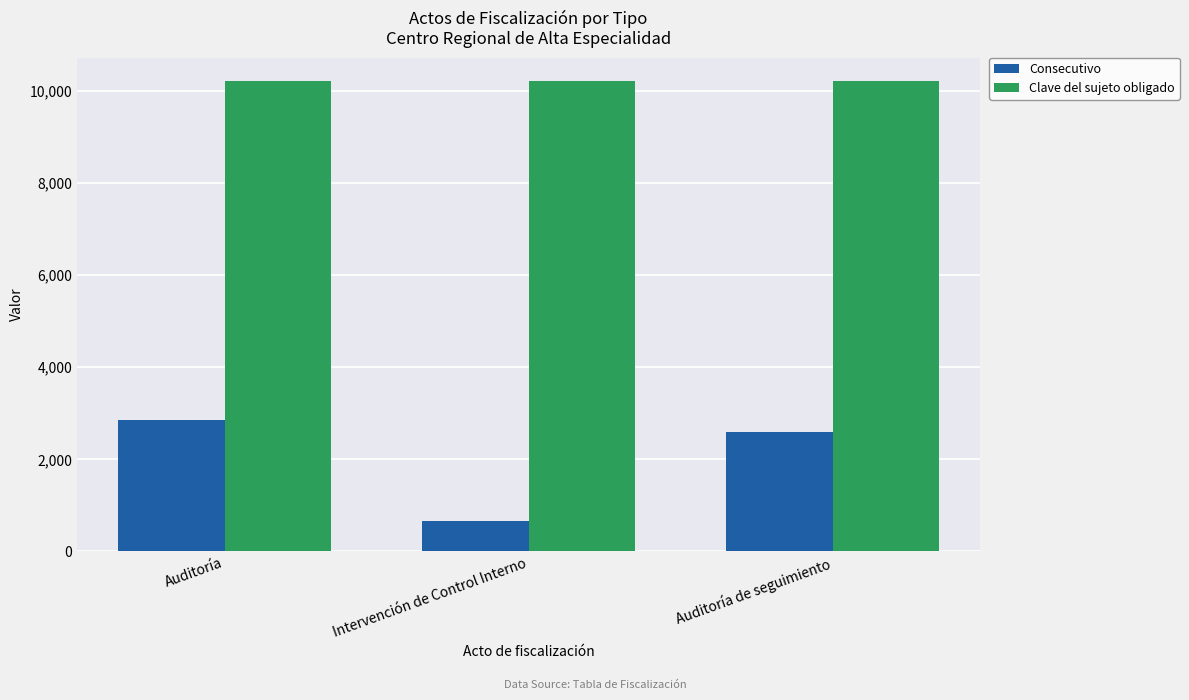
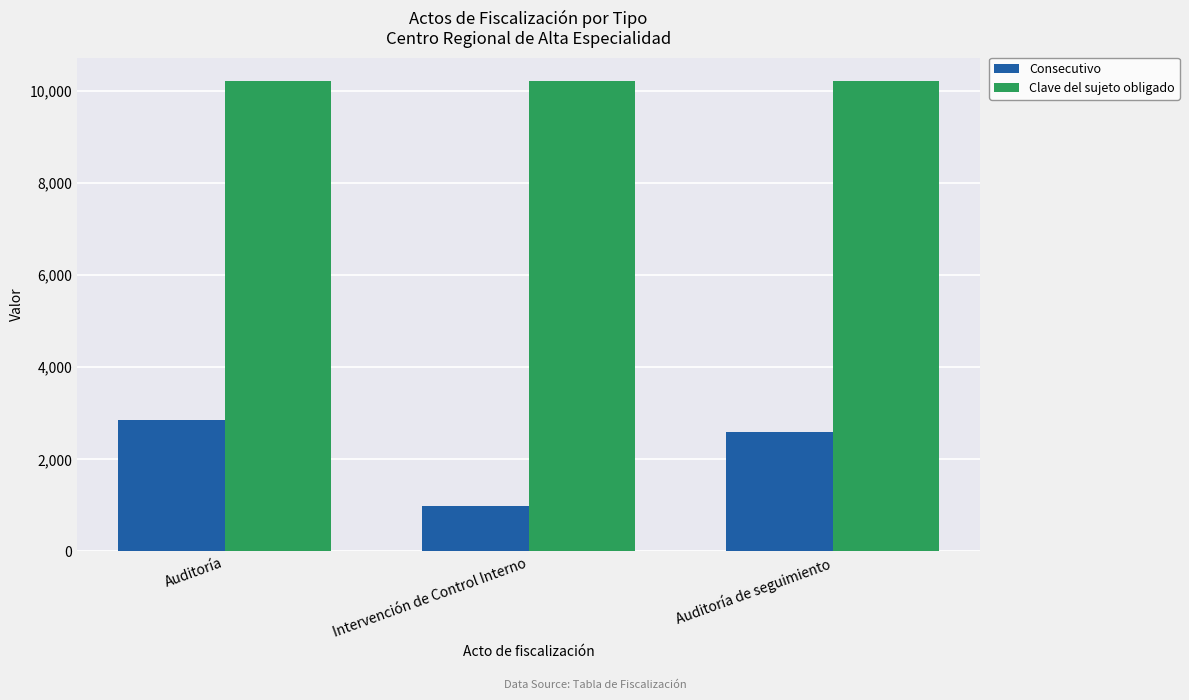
Consecutivo, Intervención de Control Interno: 700 -> 1,000
